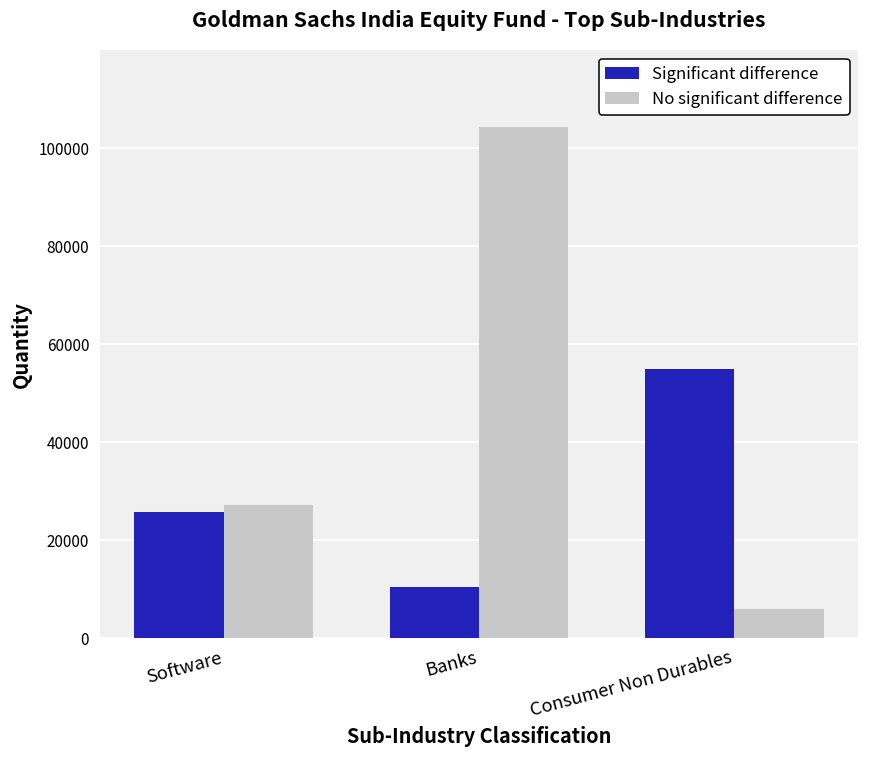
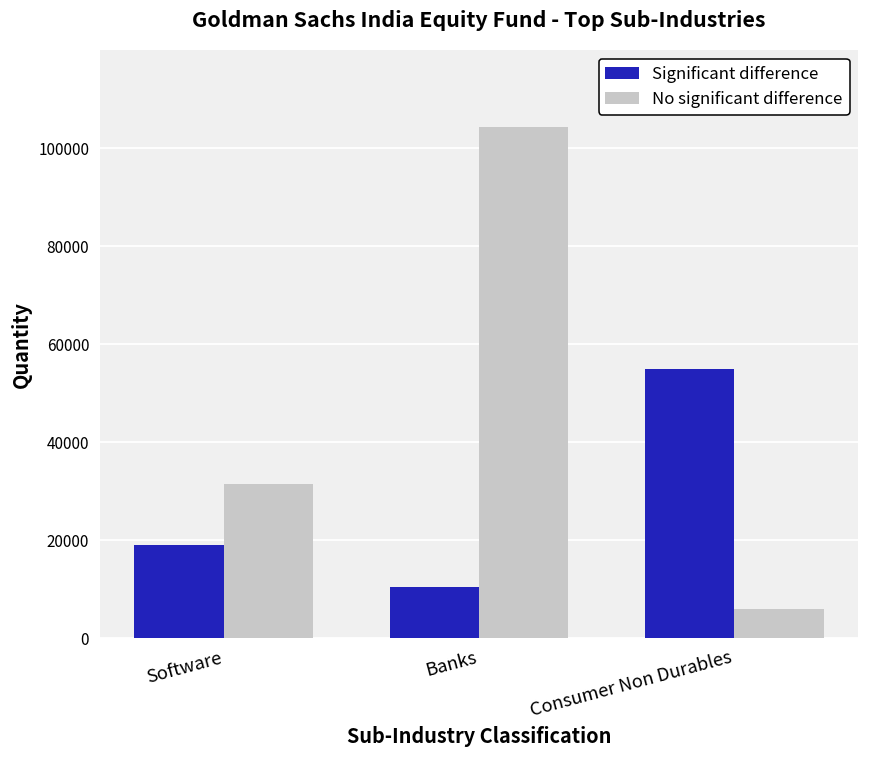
Significant difference, Software: 26000 -> 19000
No significant difference, Software: 27000 -> 31000
